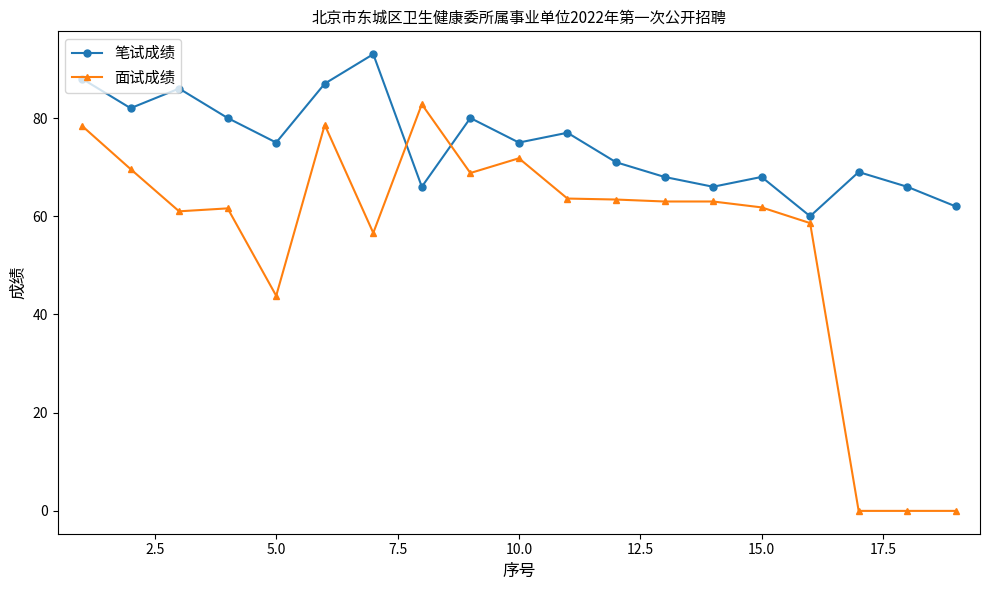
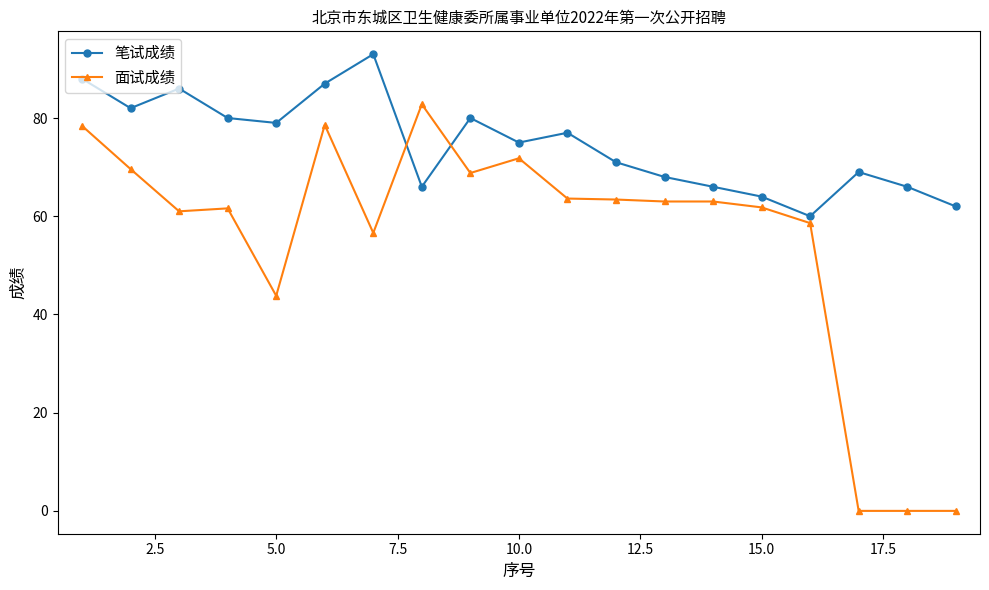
笔试成绩, 5.0: 75 -> 79
笔试成绩, 15.0: 68 -> 64
